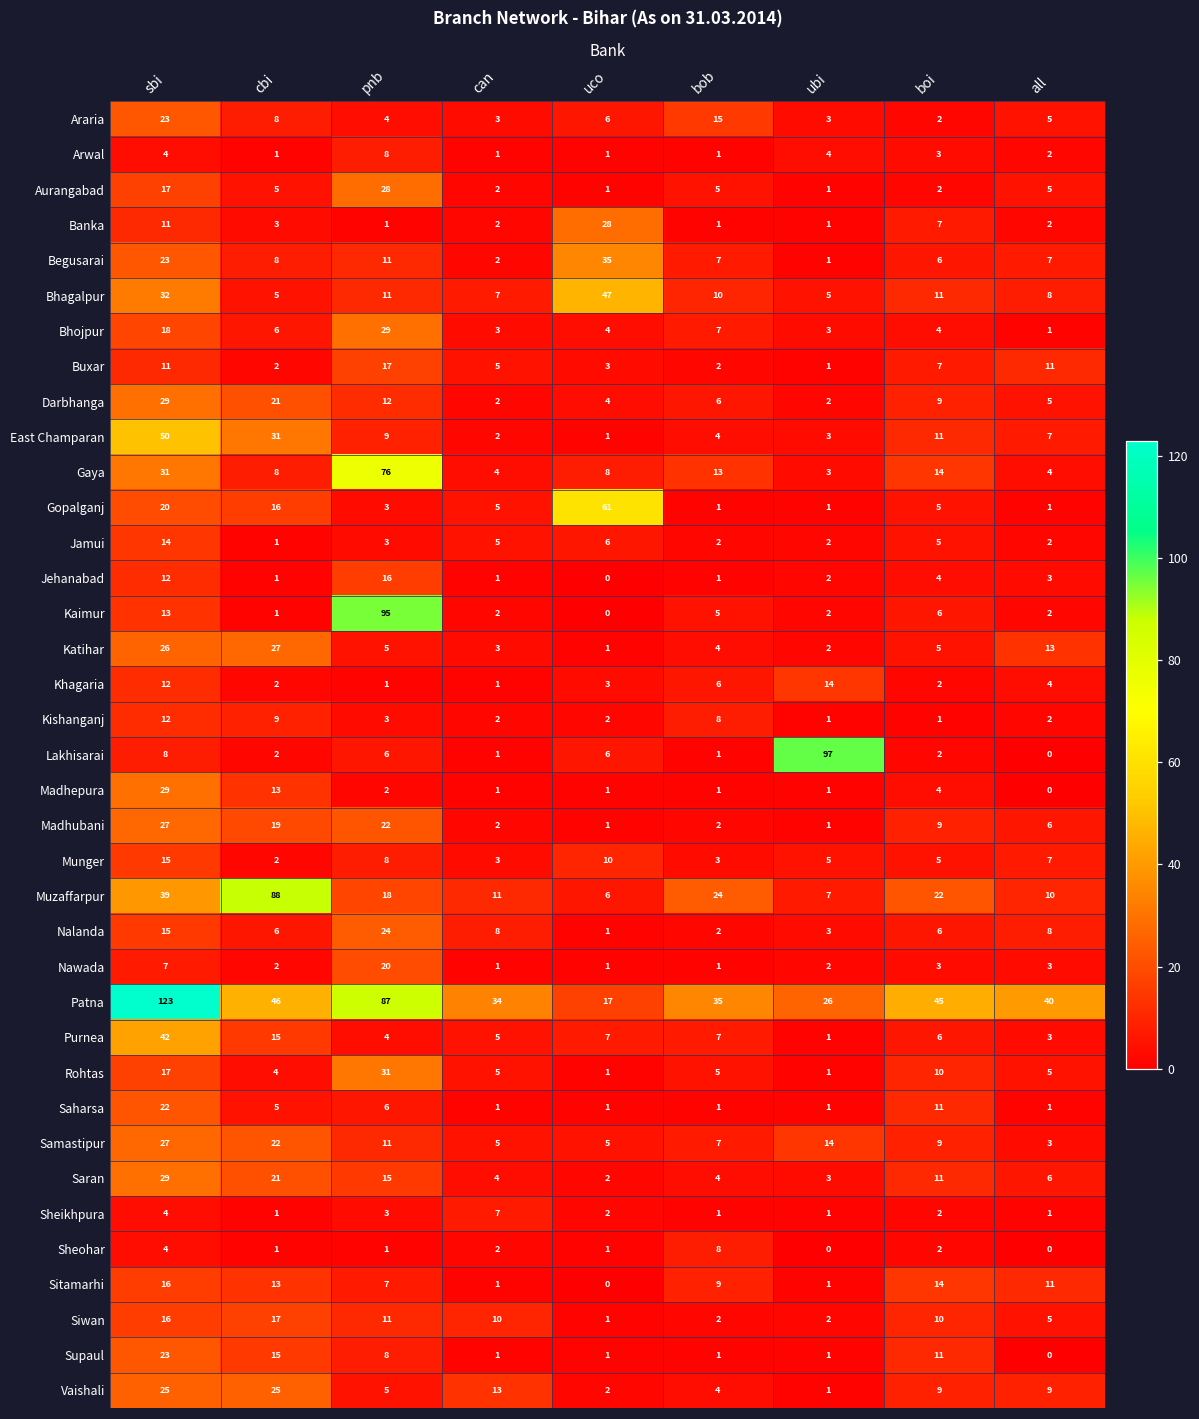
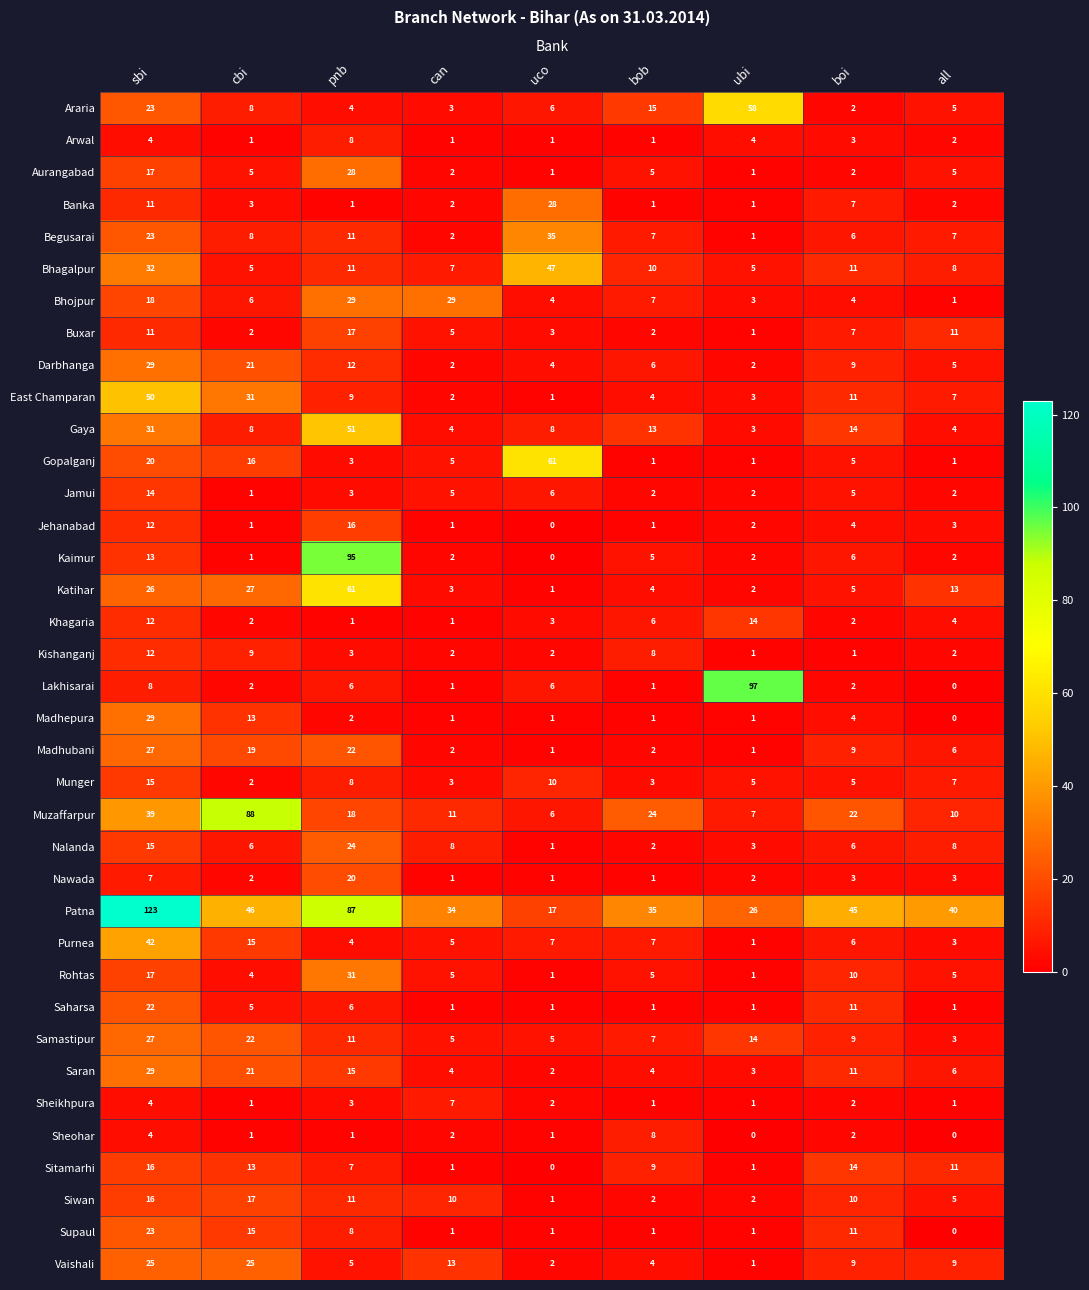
Araria, ubi: 3 -> 58
Bhojpur, can: 3 -> 29
Gaya, pnb: 76 -> 51
Katihar, pnb: 5 -> 61
